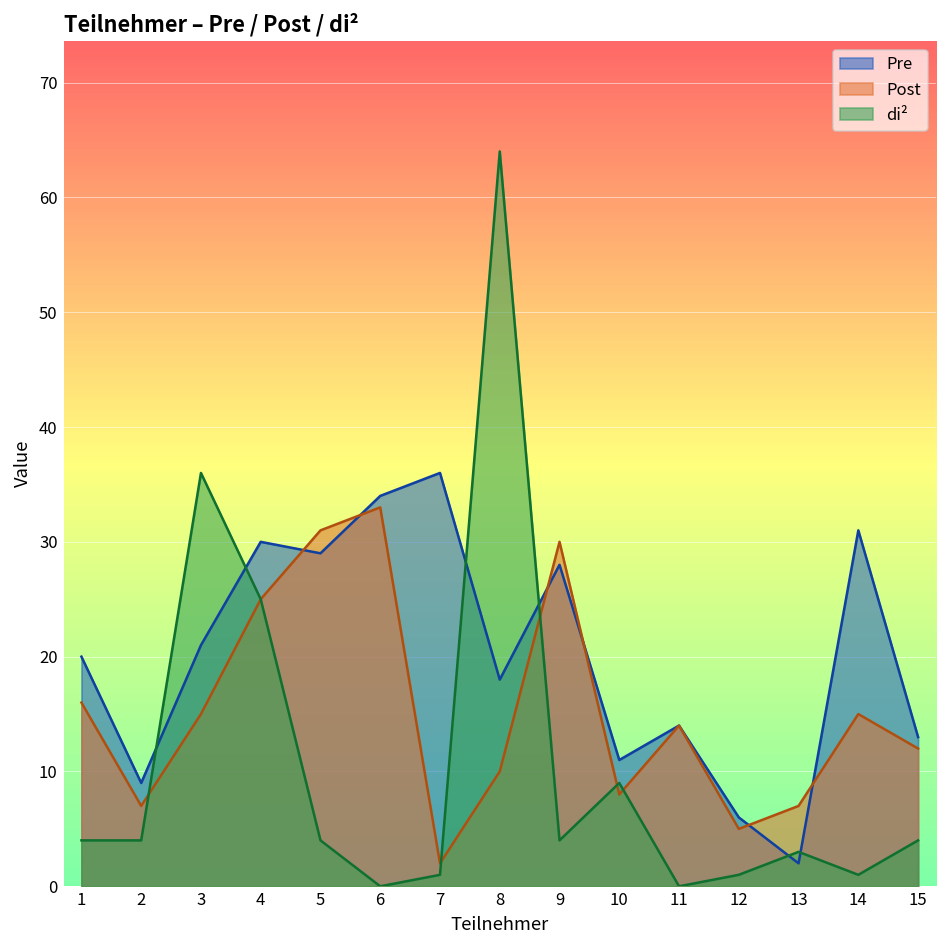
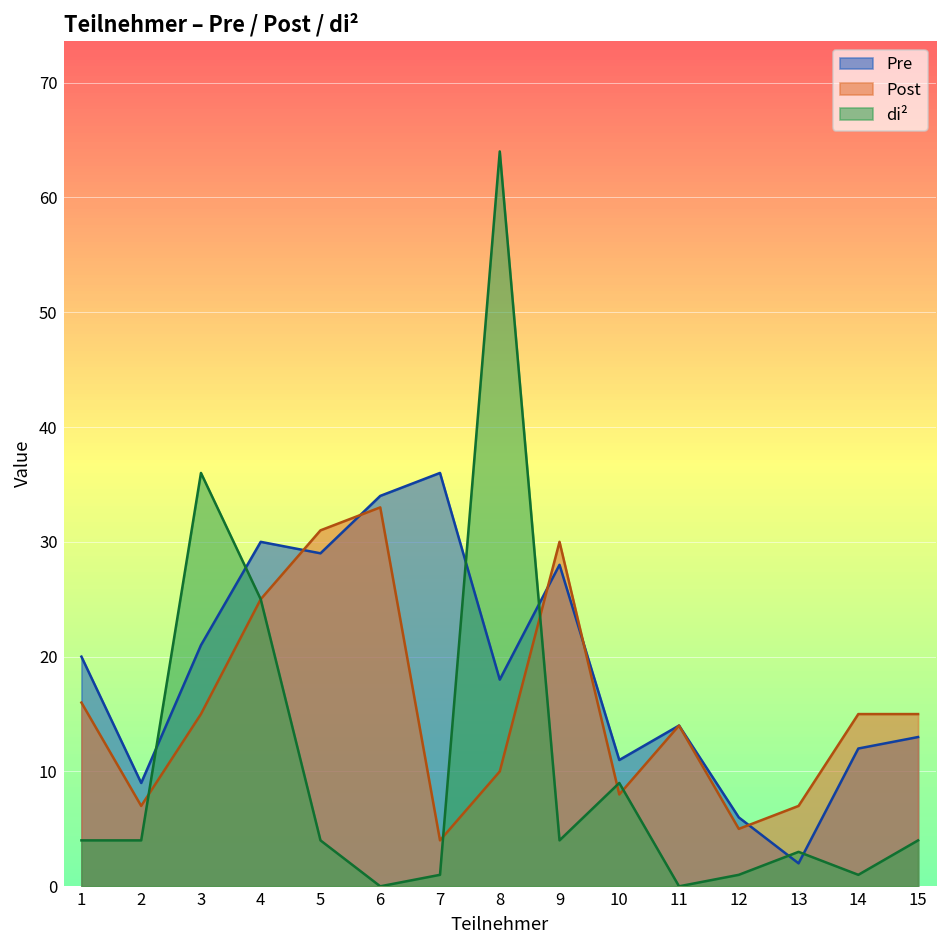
Post, 7: 2 -> 4
Pre, 14: 31 -> 12
Post, 15: 12 -> 15
